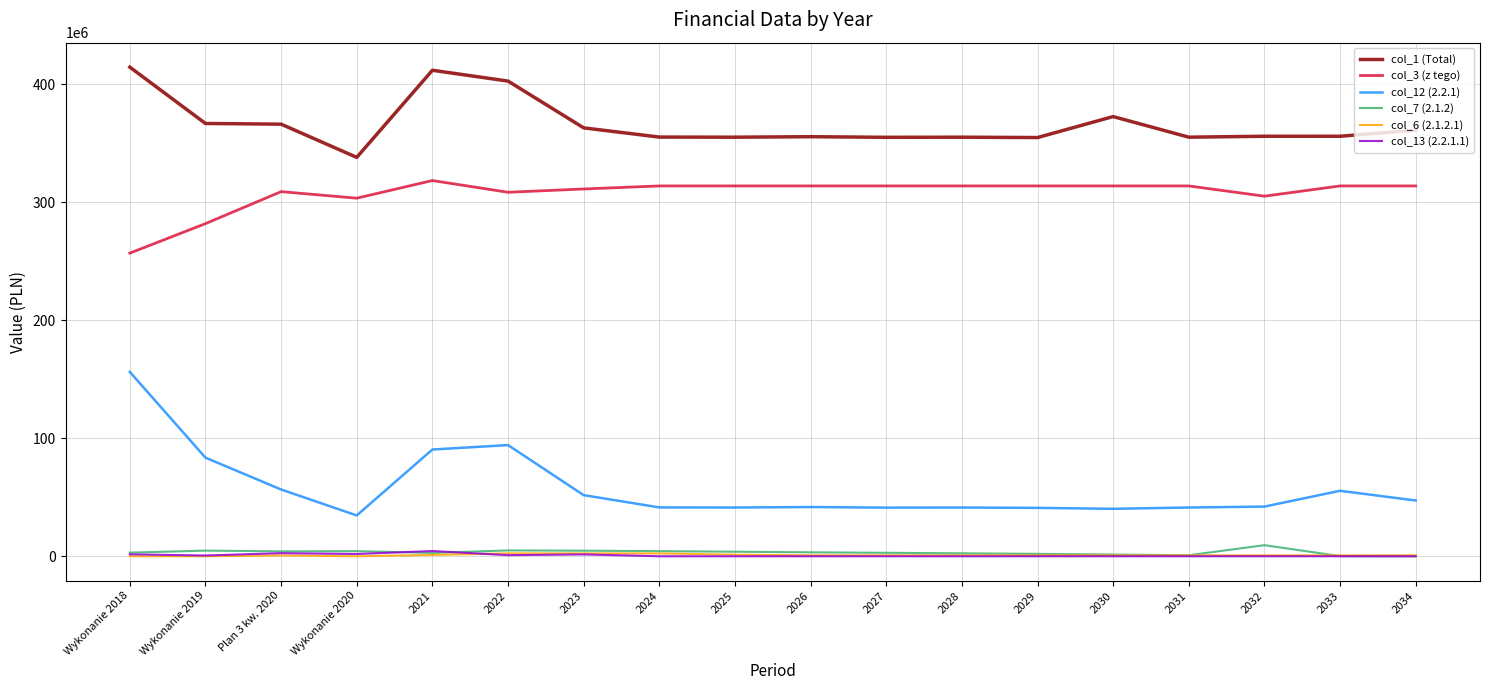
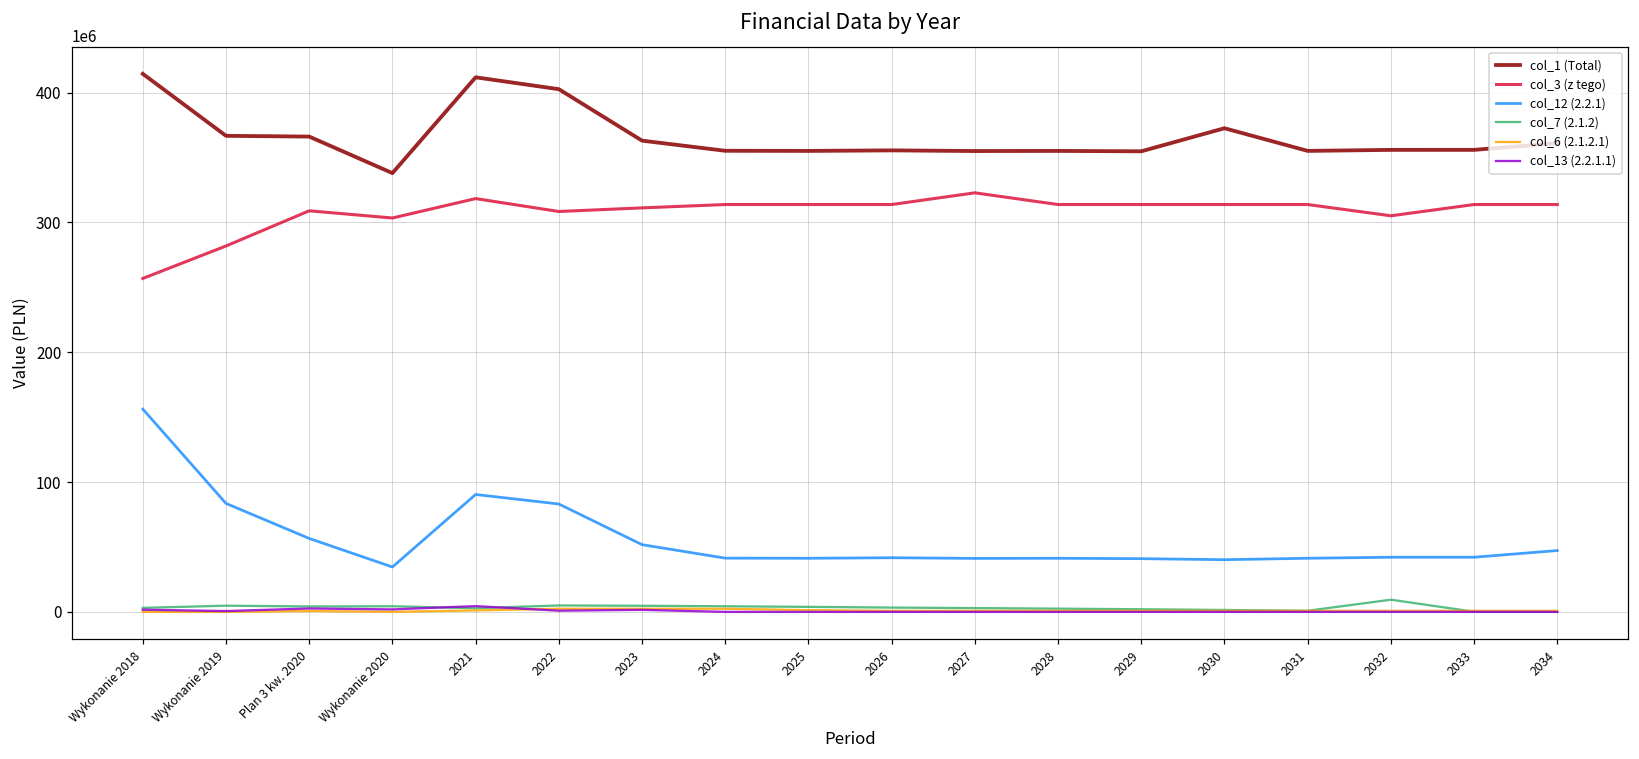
col_12 (2.2.1), 2022: 94000000 -> 83000000
col_3 (z tego), 2027: 314000000 -> 323000000
col_12 (2.2.1), 2033: 55000000 -> 42000000
